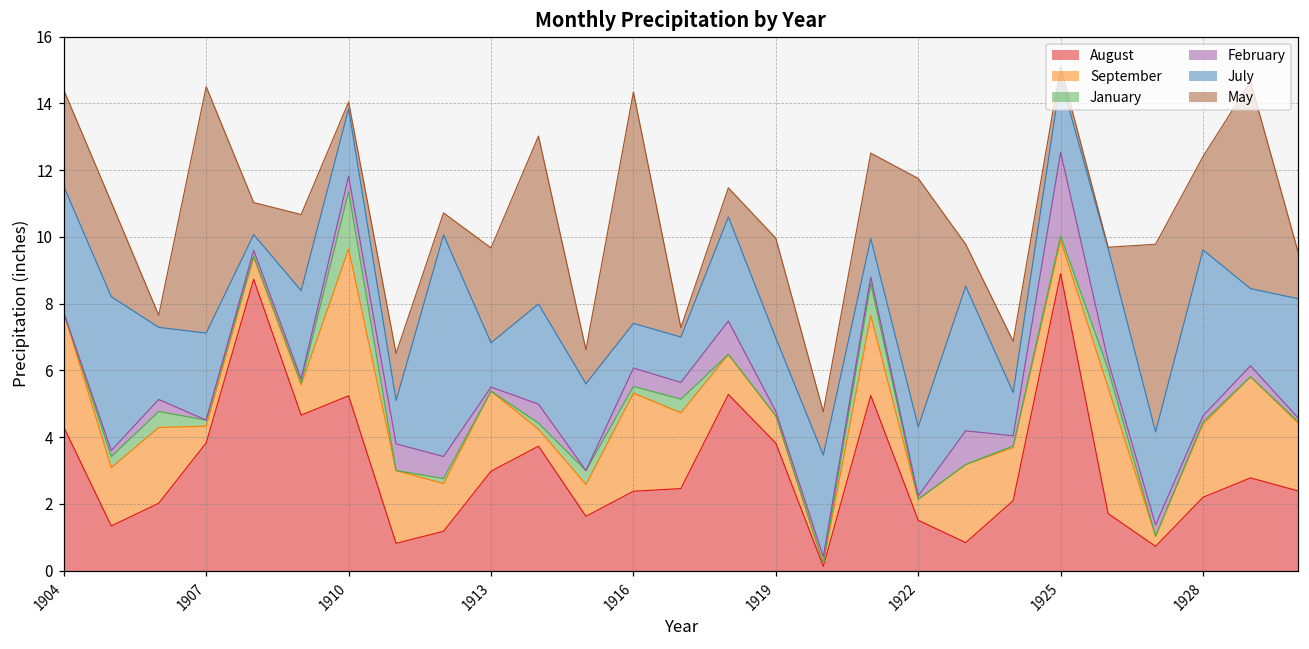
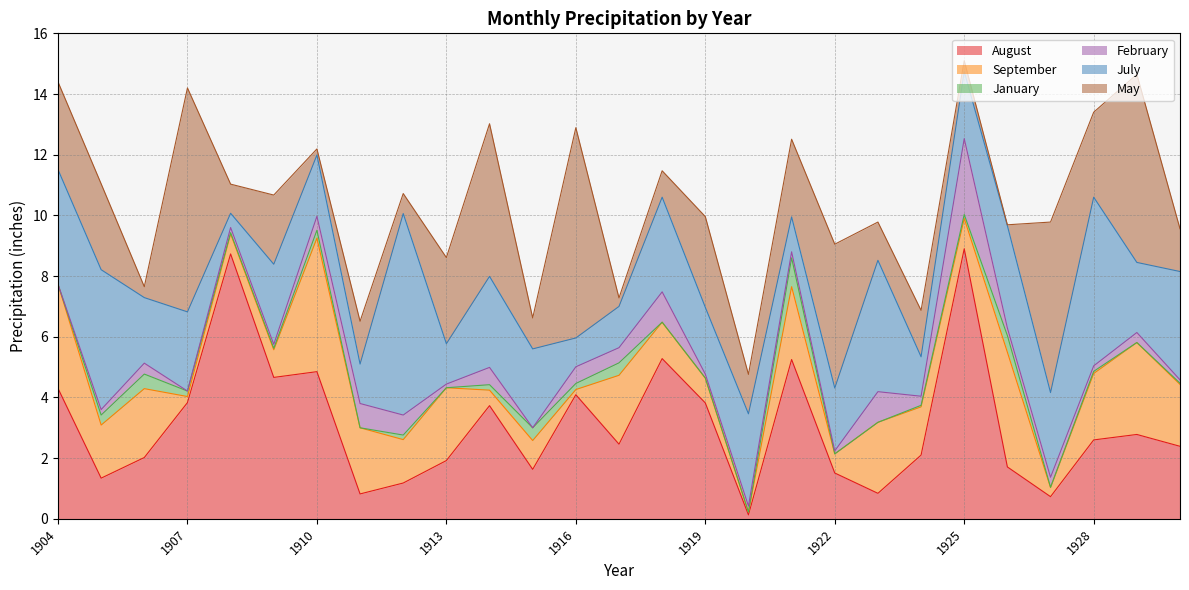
September, 1907: 0.5 -> 0.2
August, 1910: 5.2 -> 4.9
January, 1910: 1.7 -> 0.3
August, 1913: 3.0 -> 1.9
August, 1916: 2.4 -> 4.1
September, 1916: 2.9 -> 0.2
July, 1916: 1.3 -> 1.0
May, 1922: 7.4 -> 4.7
August, 1928: 2.2 -> 2.6
July, 1928: 5.0 -> 5.6
